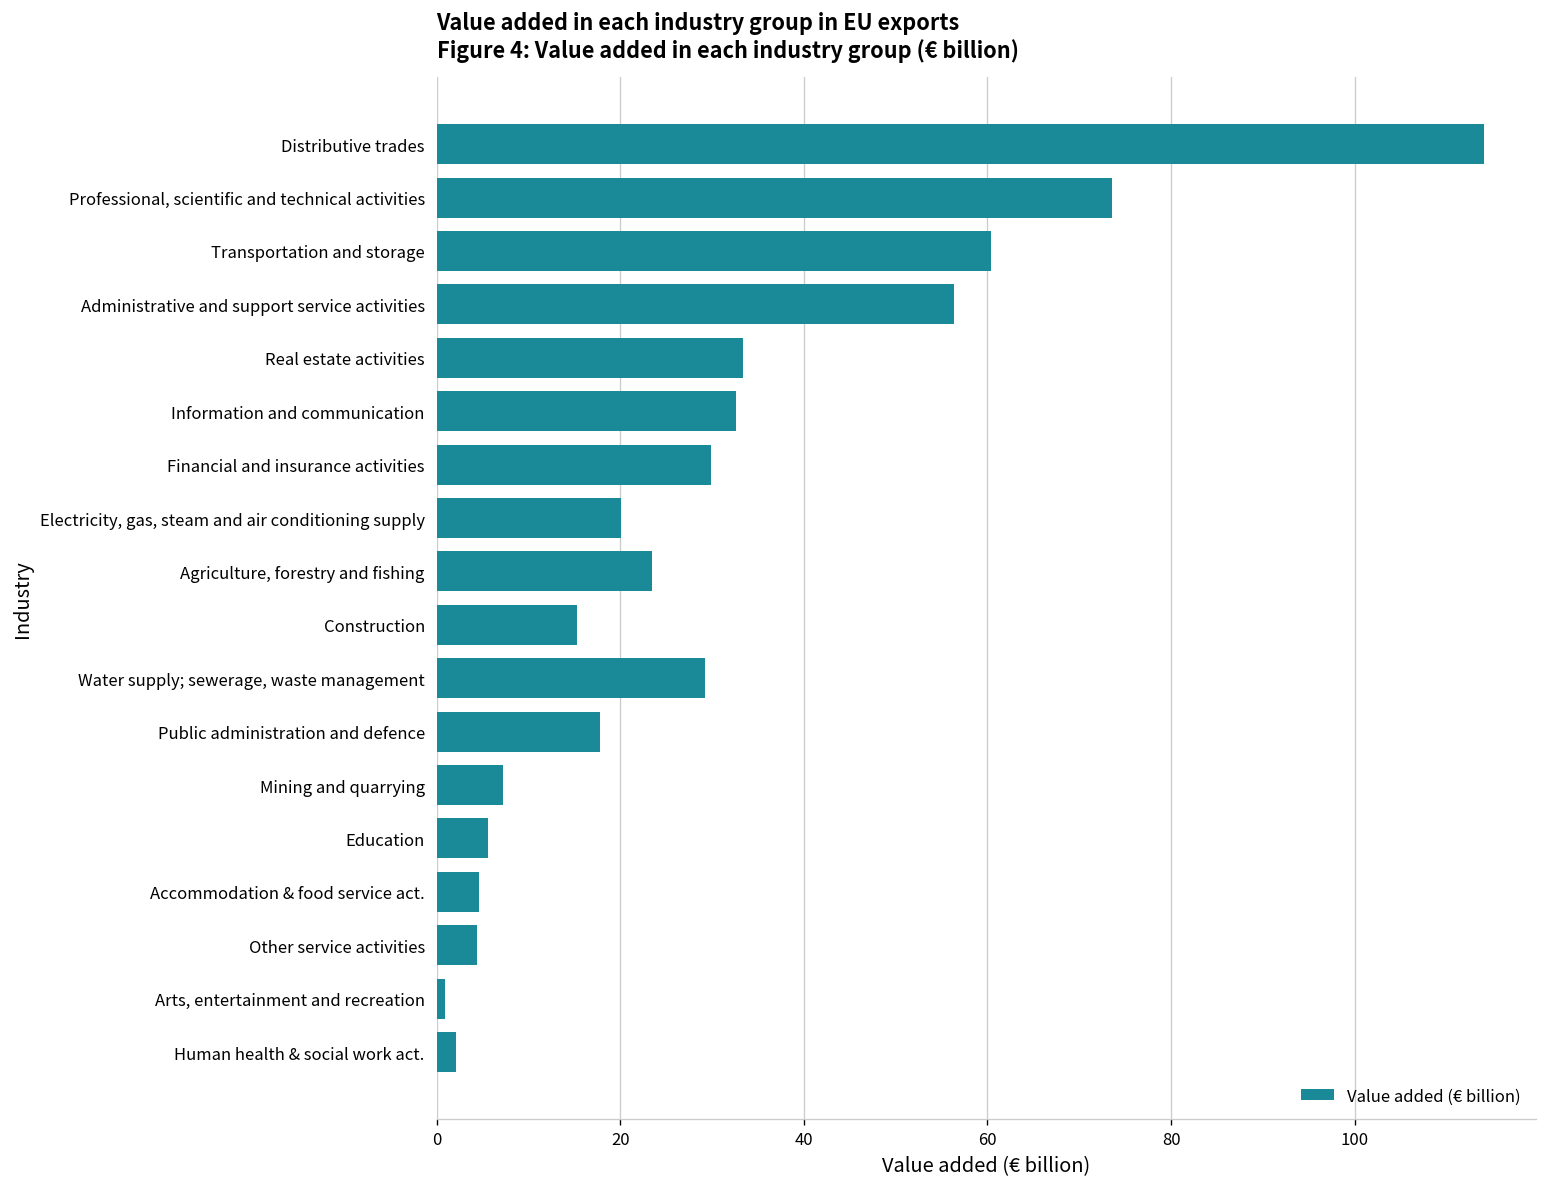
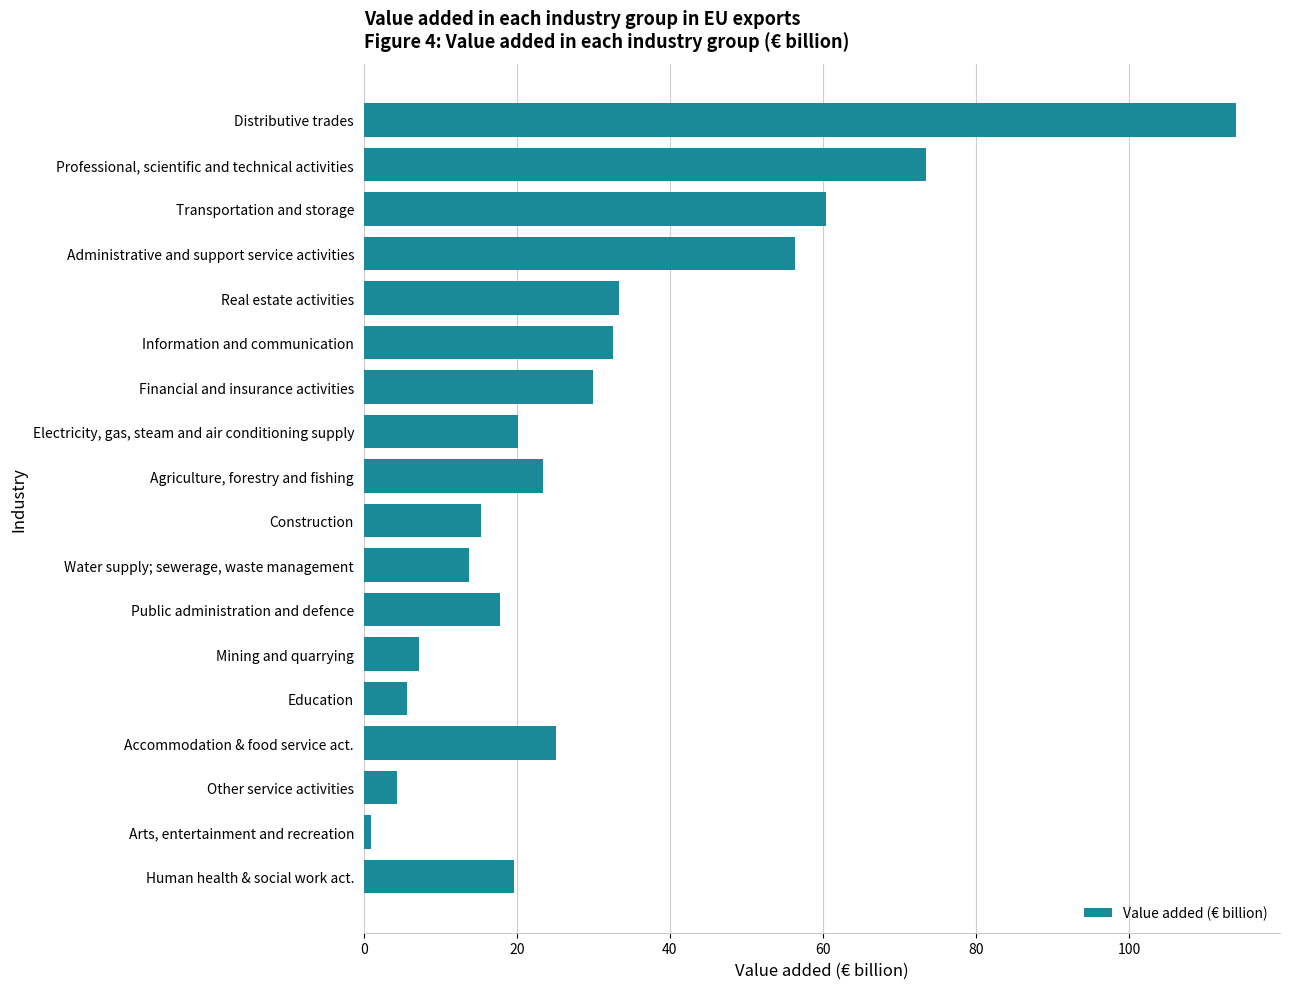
Water supply; sewerage, waste management: 29 -> 14
Accommodation & food service act.: 5 -> 25
Human health & social work act.: 2 -> 20
